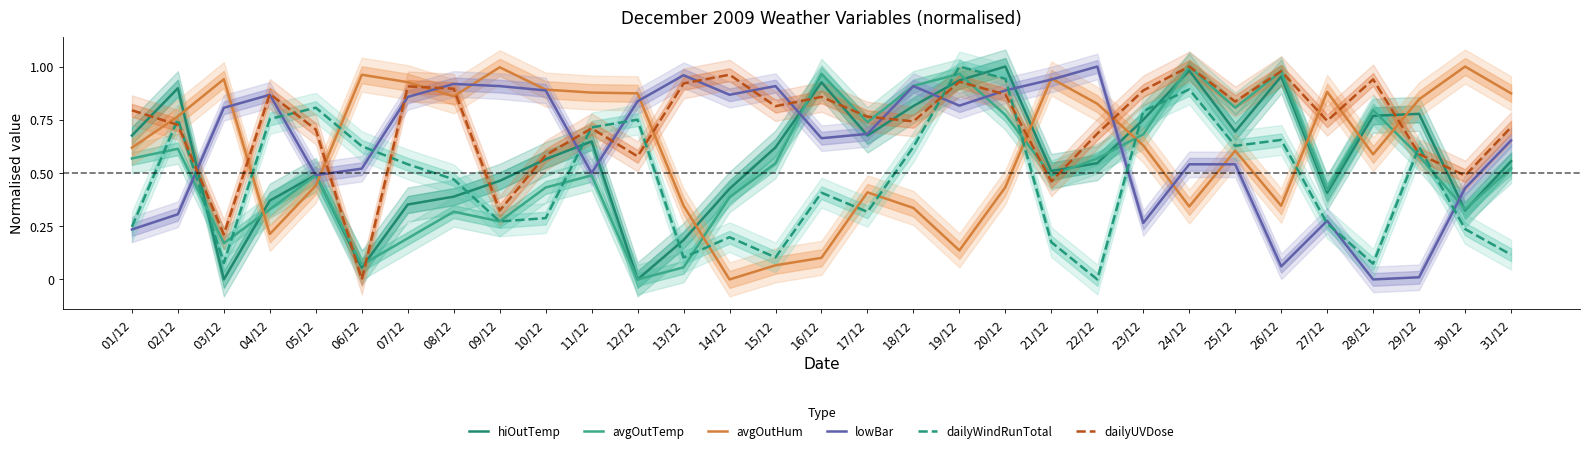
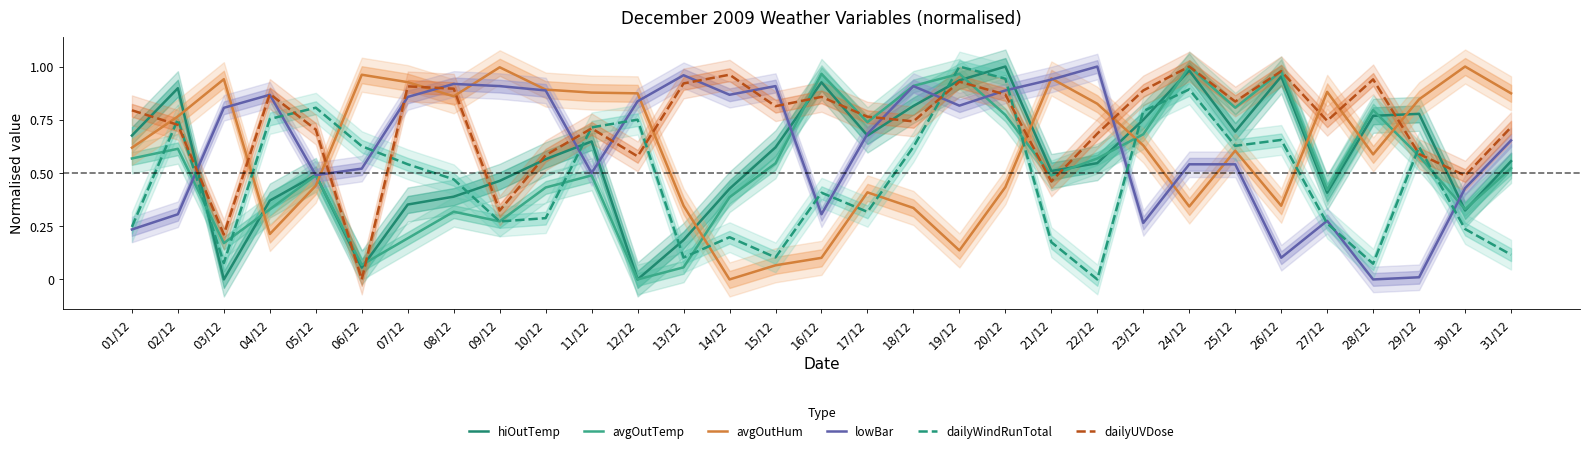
lowBar, 16/12: 0.66 -> 0.31
lowBar, 26/12: 0.06 -> 0.10
